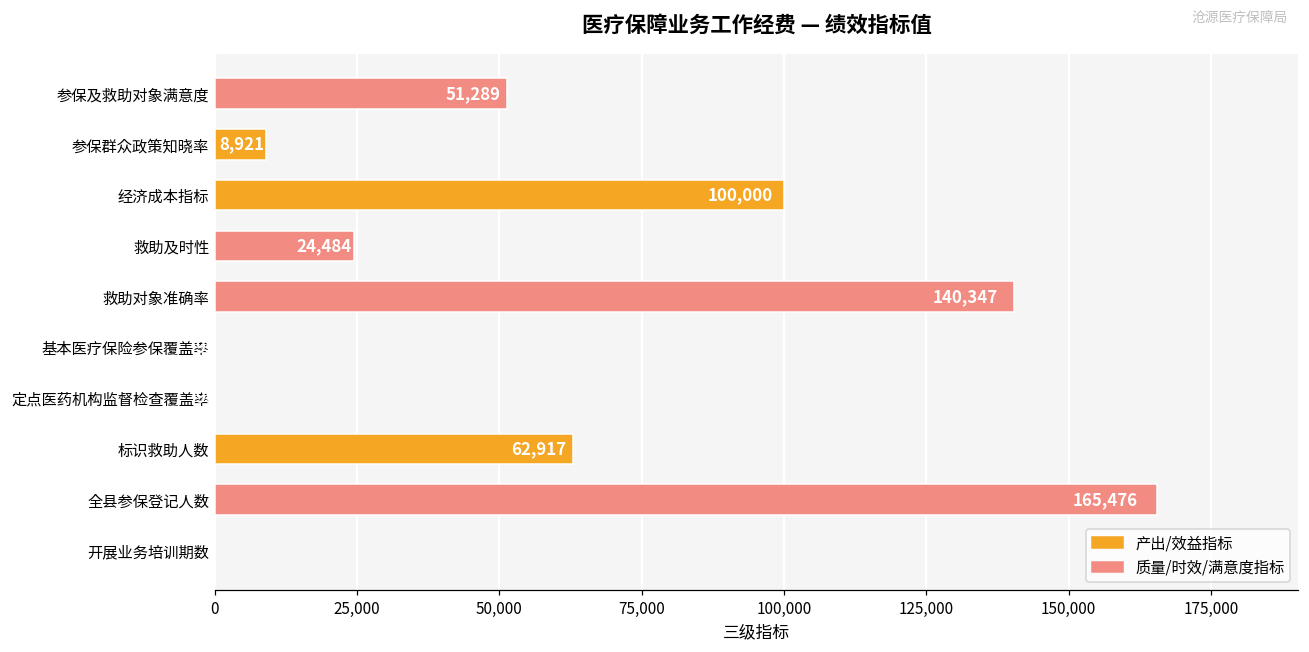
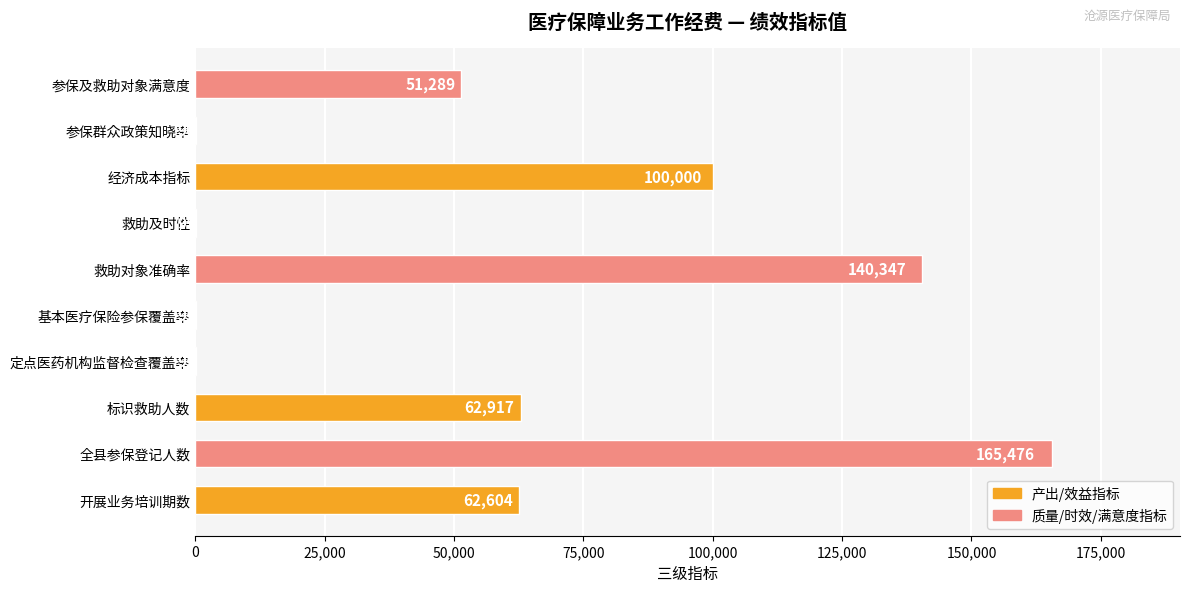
参保群众政策知晓率: 9,000 -> 0
救助及时性: 24,000 -> 0
开展业务培训期数: 0 -> 63,000
